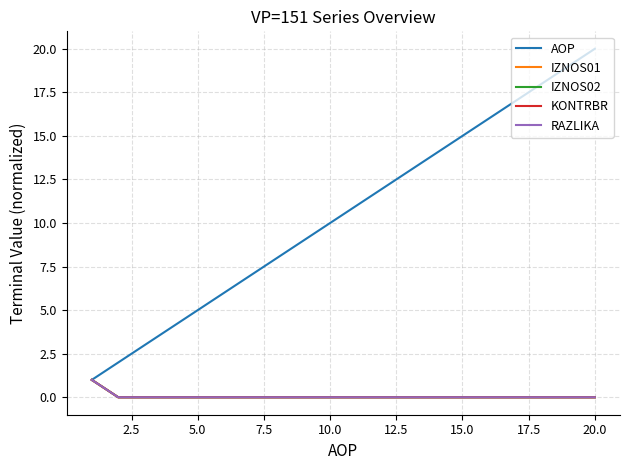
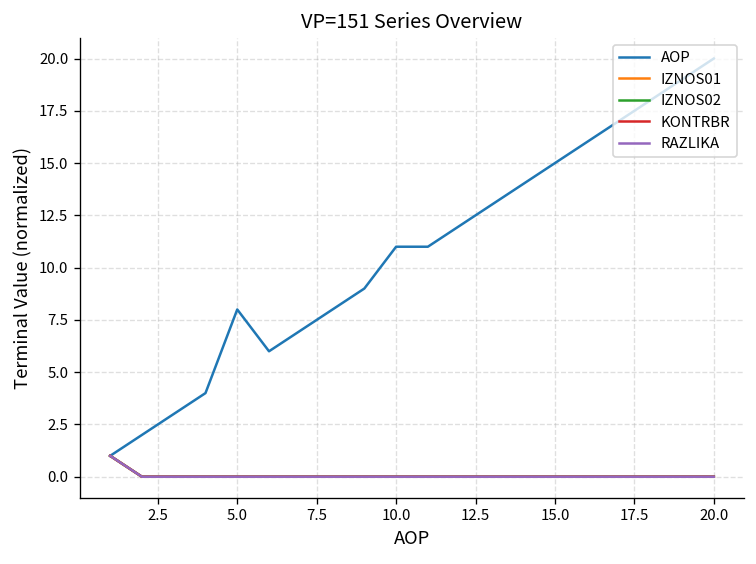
AOP, 5.0: 5 -> 8
AOP, 10.0: 10 -> 11
